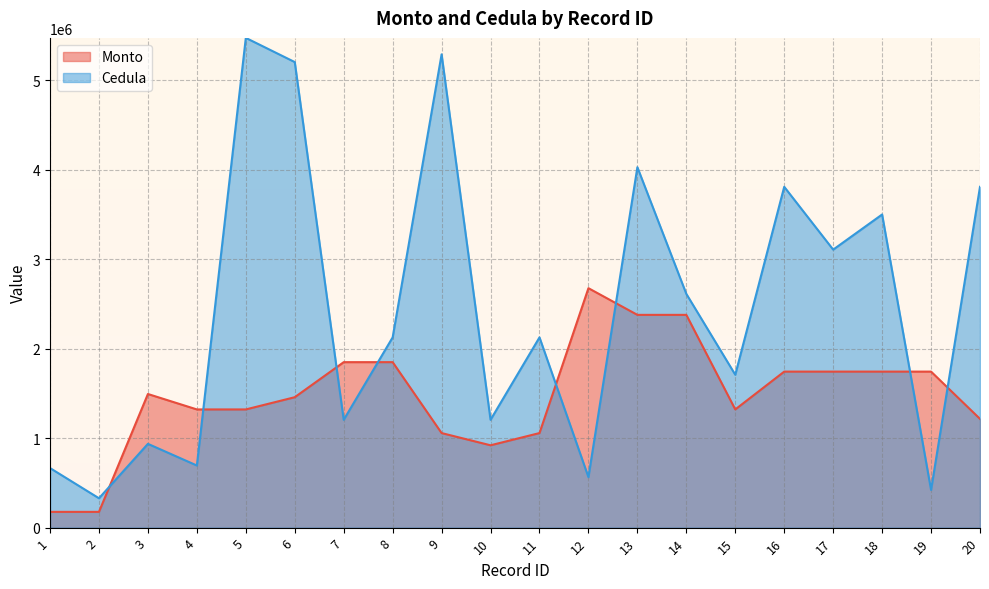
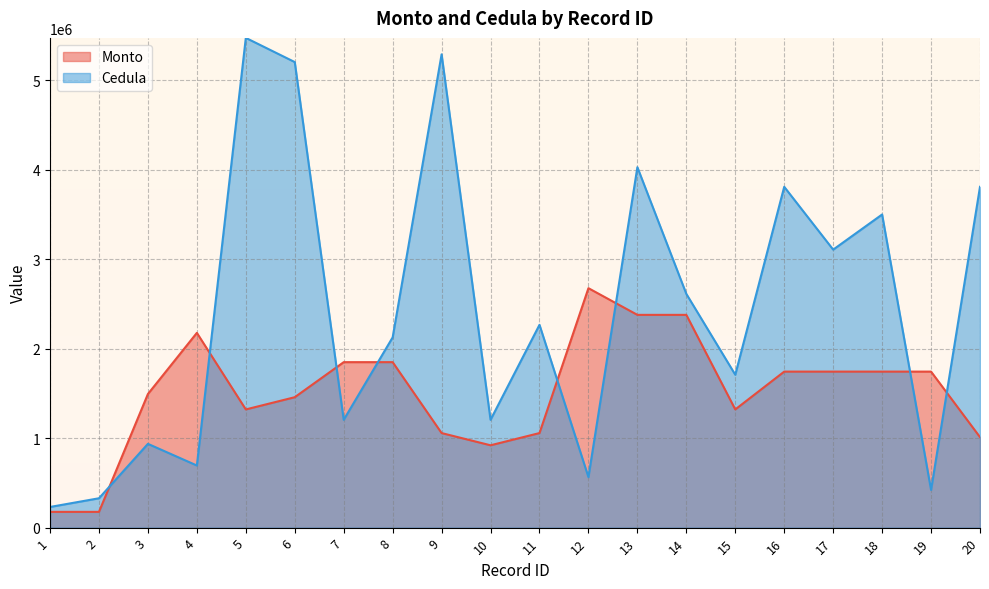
Cedula, 1: 700000 -> 200000
Monto, 4: 1300000 -> 2200000
Cedula, 11: 2100000 -> 2300000
Monto, 20: 1200000 -> 1000000
